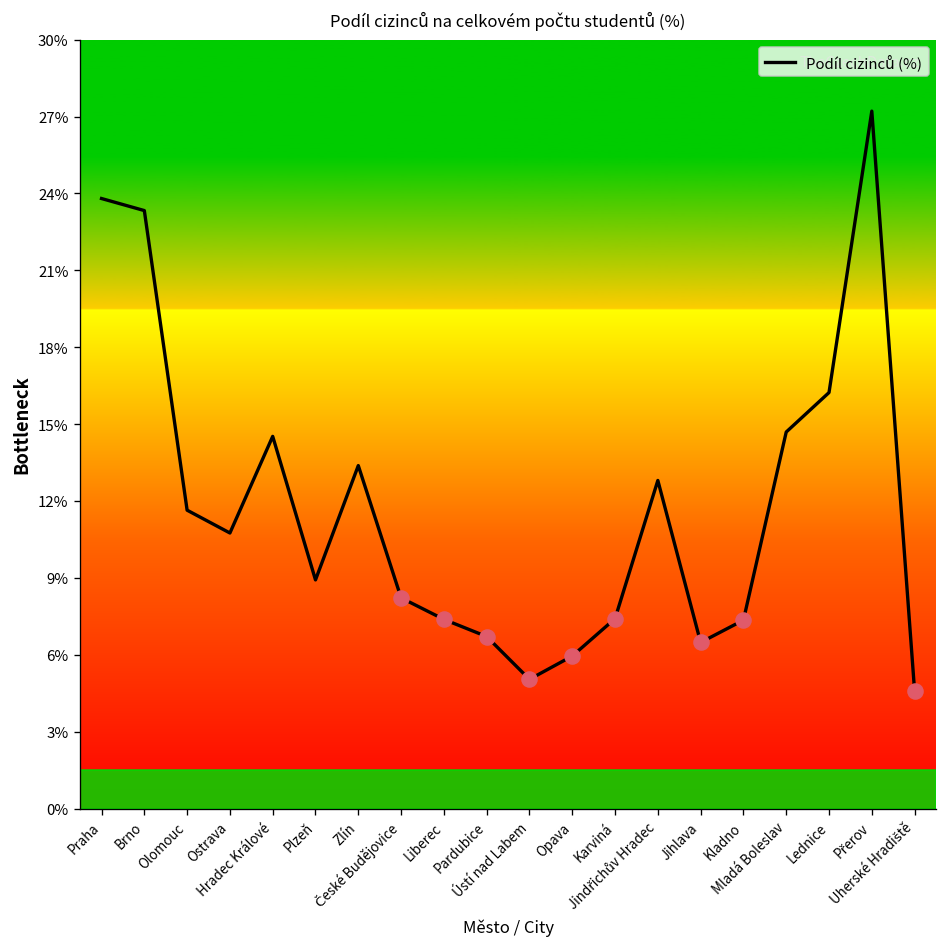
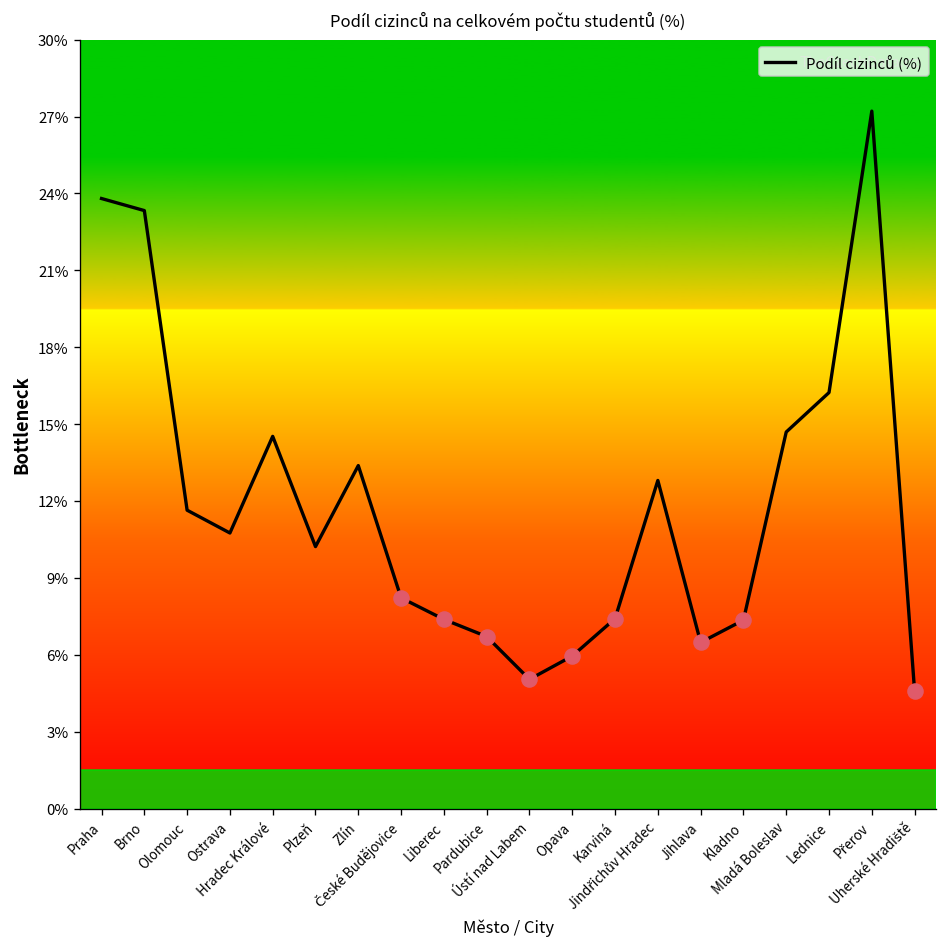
Podíl cizinců (%), Plzeň: 8.9% -> 10.2%
